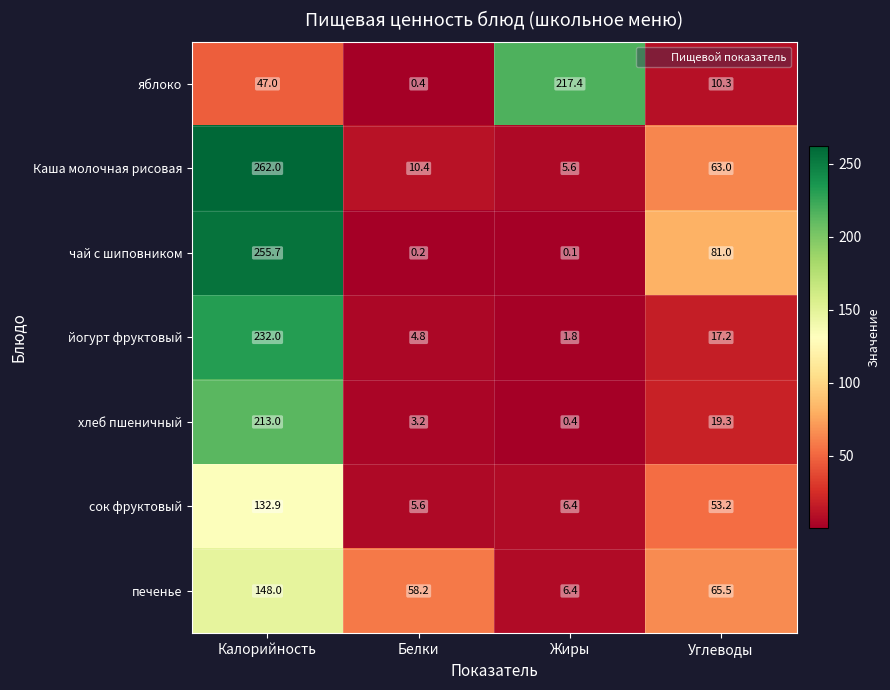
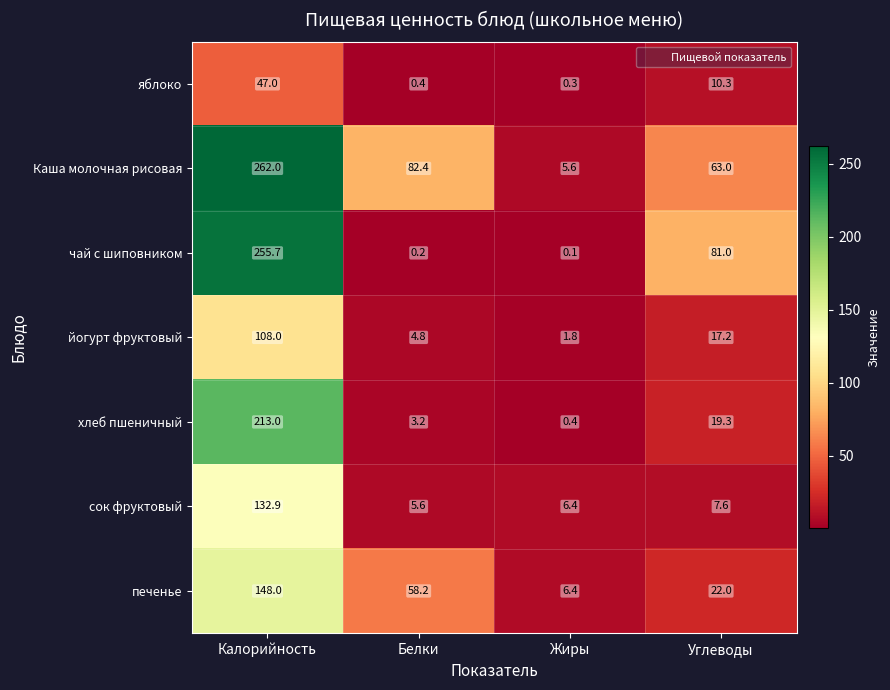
яблоко, Жиры: 217.4 -> 0.3
Каша молочная рисовая, Белки: 10.4 -> 82.4
йогурт фруктовый, Калорийность: 232.0 -> 108.0
сок фруктовый, Углеводы: 53.2 -> 7.6
печенье, Углеводы: 65.5 -> 22.0
